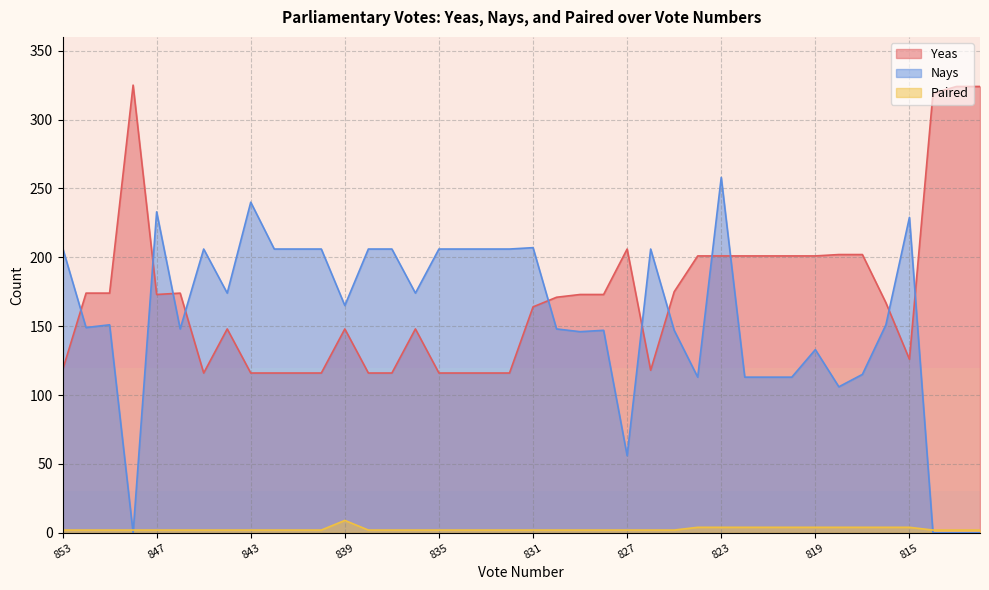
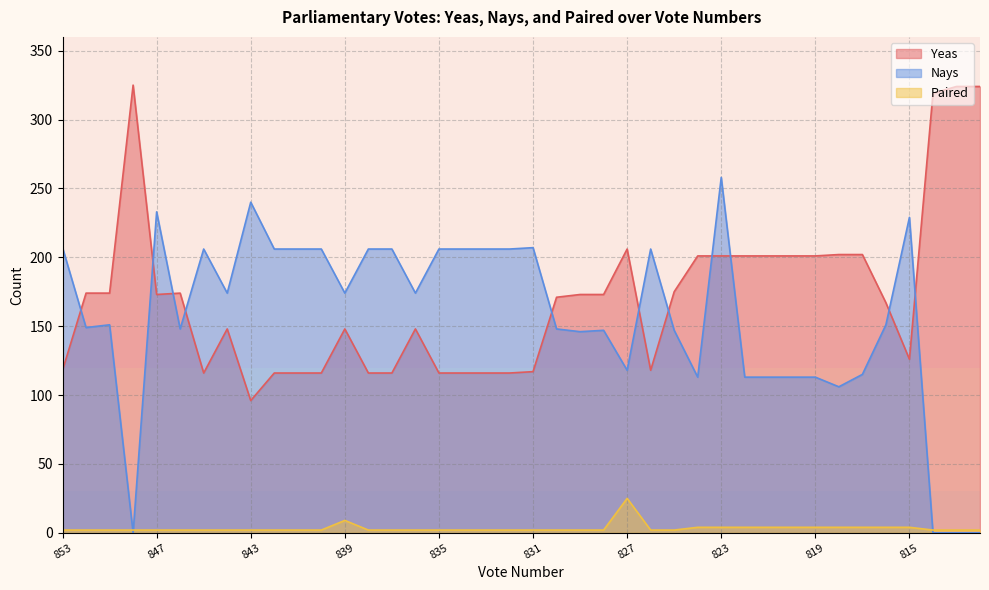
Yeas, 843: 116 -> 96
Nays, 839: 165 -> 174
Yeas, 831: 164 -> 117
Nays, 827: 56 -> 118
Paired, 827: 2 -> 25
Nays, 819: 133 -> 113
